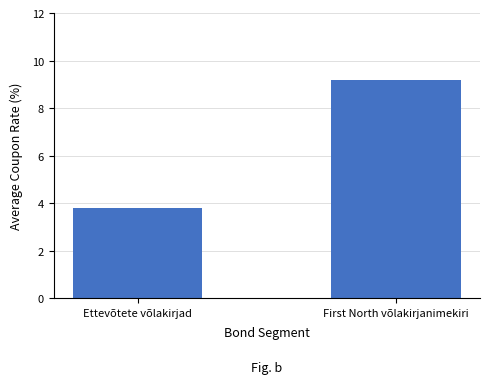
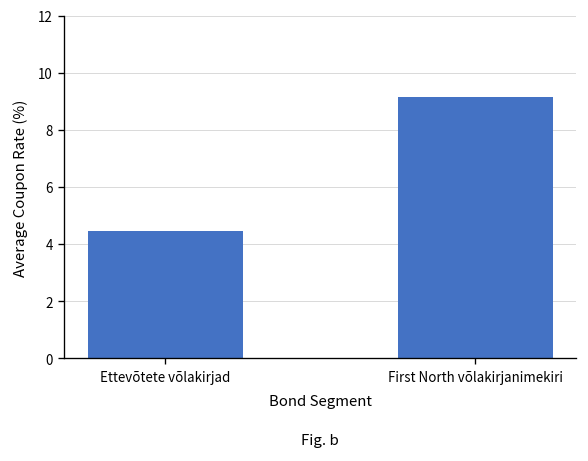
Ettevõtete võlakirjad: 3.8 -> 4.5
